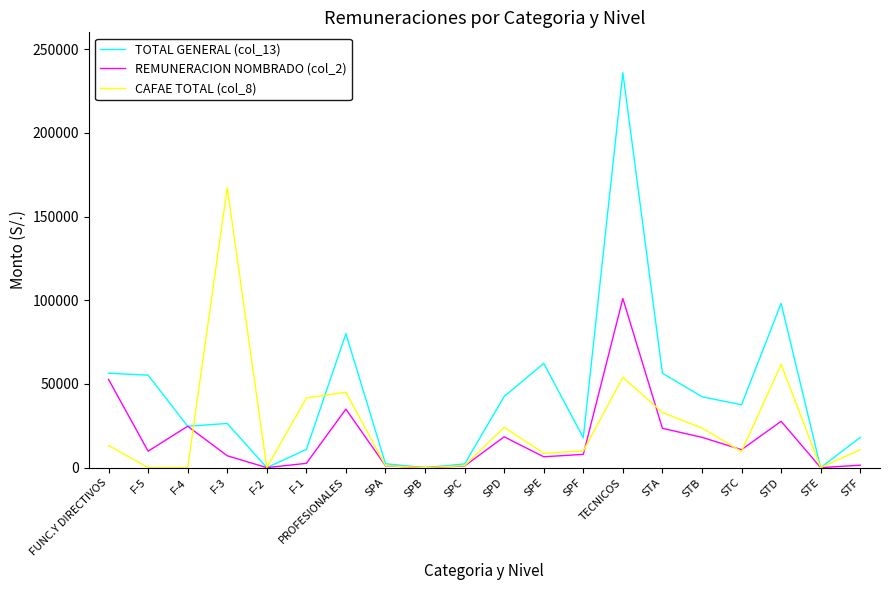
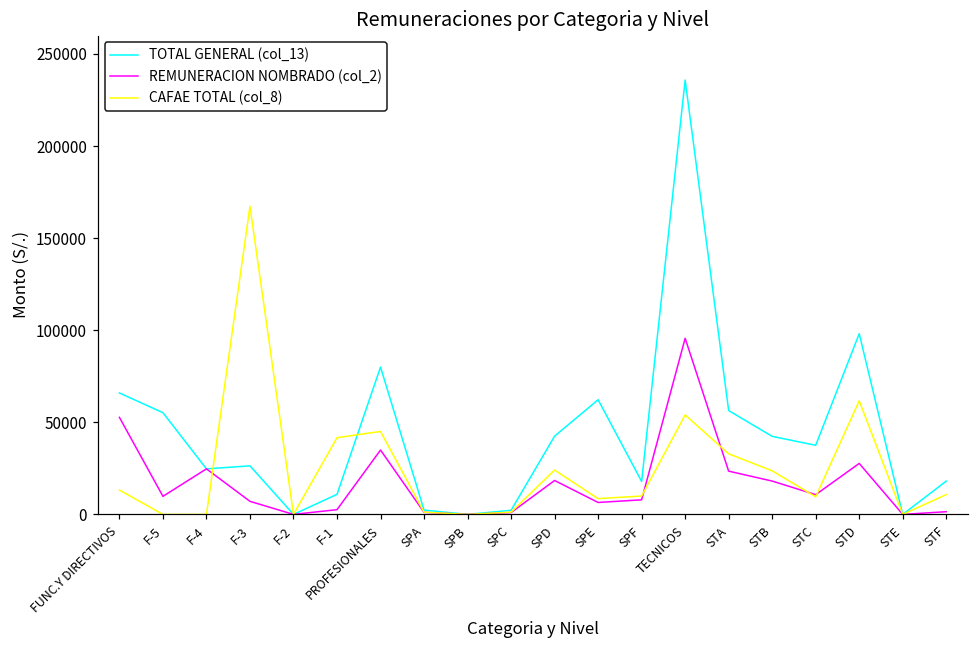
TOTAL GENERAL (col_13), FUNC.Y DIRECTIVOS: 56000 -> 66000
REMUNERACION NOMBRADO (col_2), TECNICOS: 101000 -> 96000
